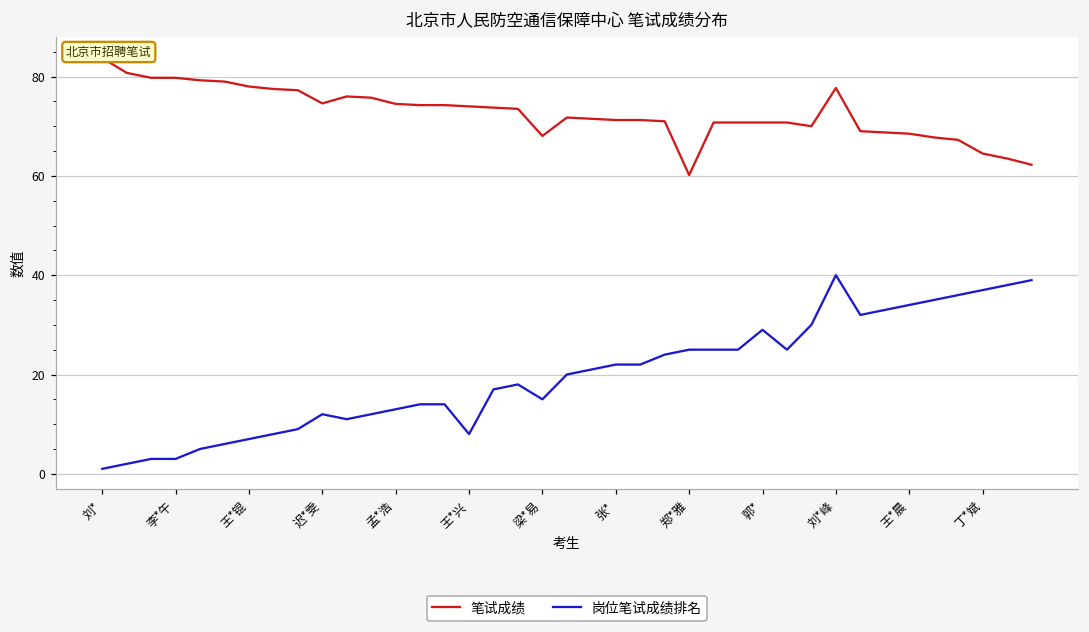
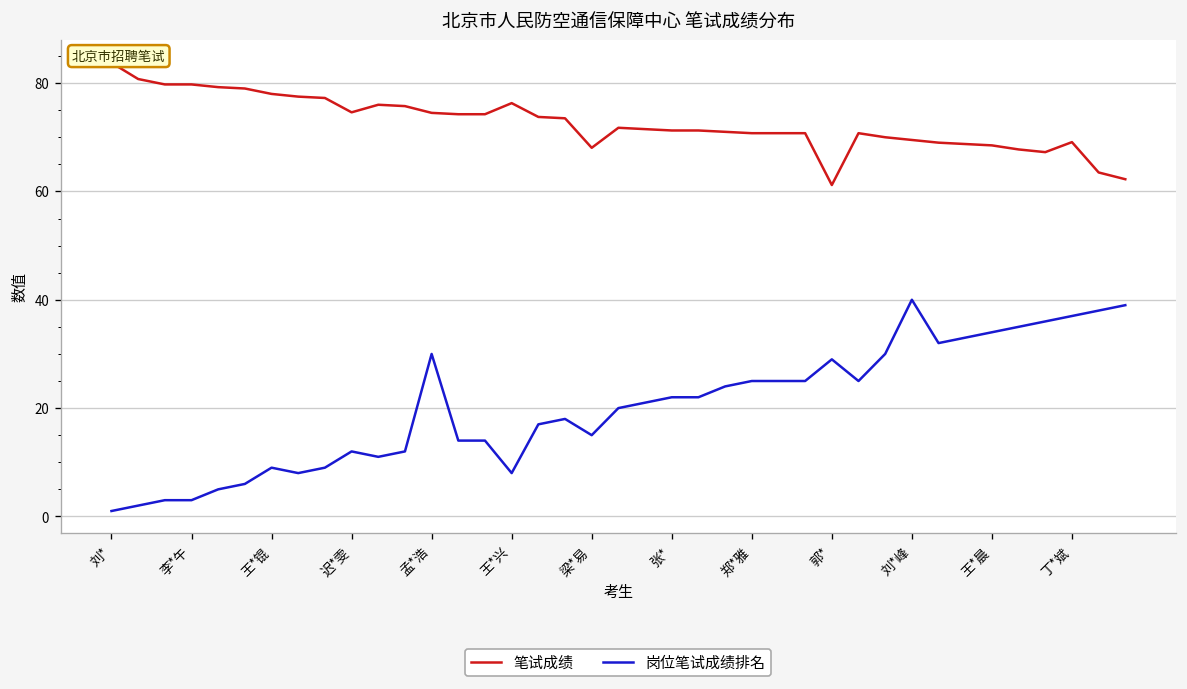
岗位笔试成绩排名, 王*锟: 7 -> 9
岗位笔试成绩排名, 孟*浩: 13 -> 30
笔试成绩, 王*兴: 74 -> 76
笔试成绩, 郑*雅: 60 -> 71
笔试成绩, 郭*: 71 -> 61
笔试成绩, 刘*峰: 78 -> 70
笔试成绩, 丁*斌: 65 -> 69
